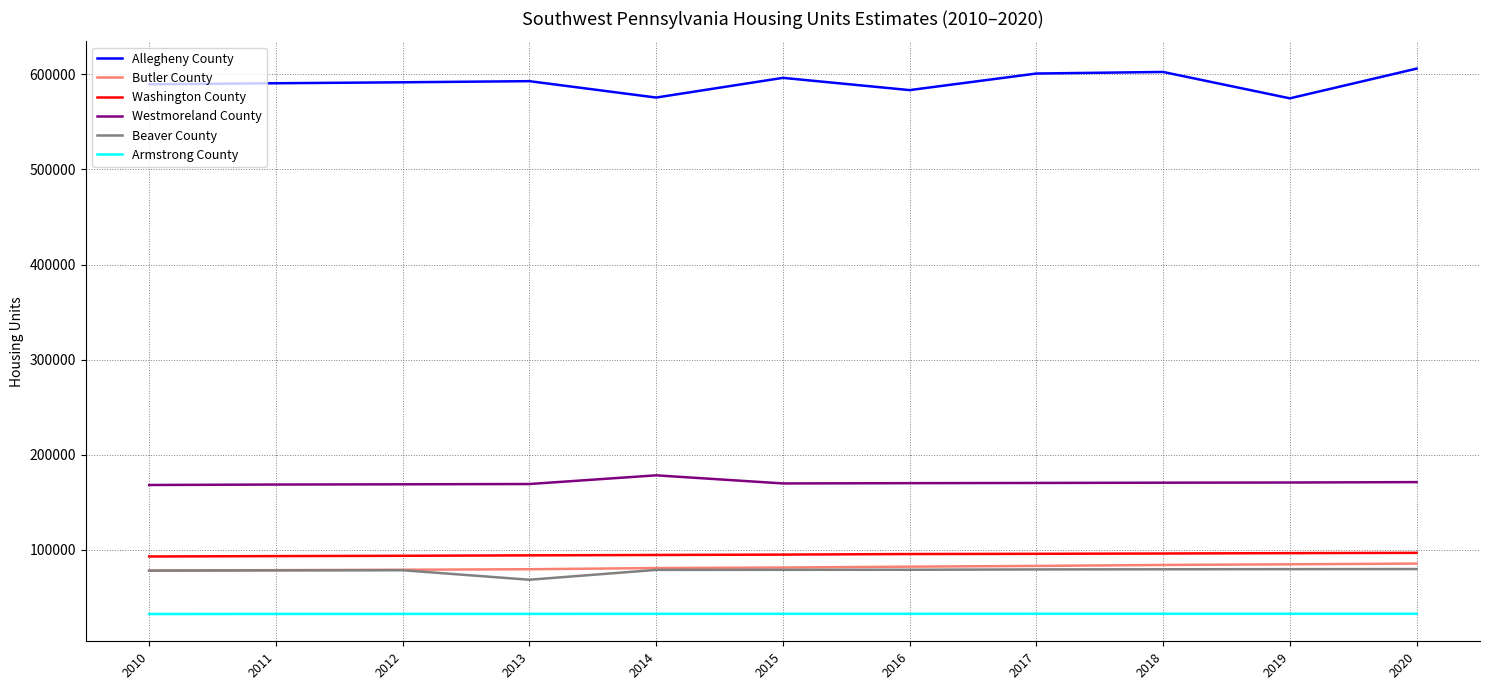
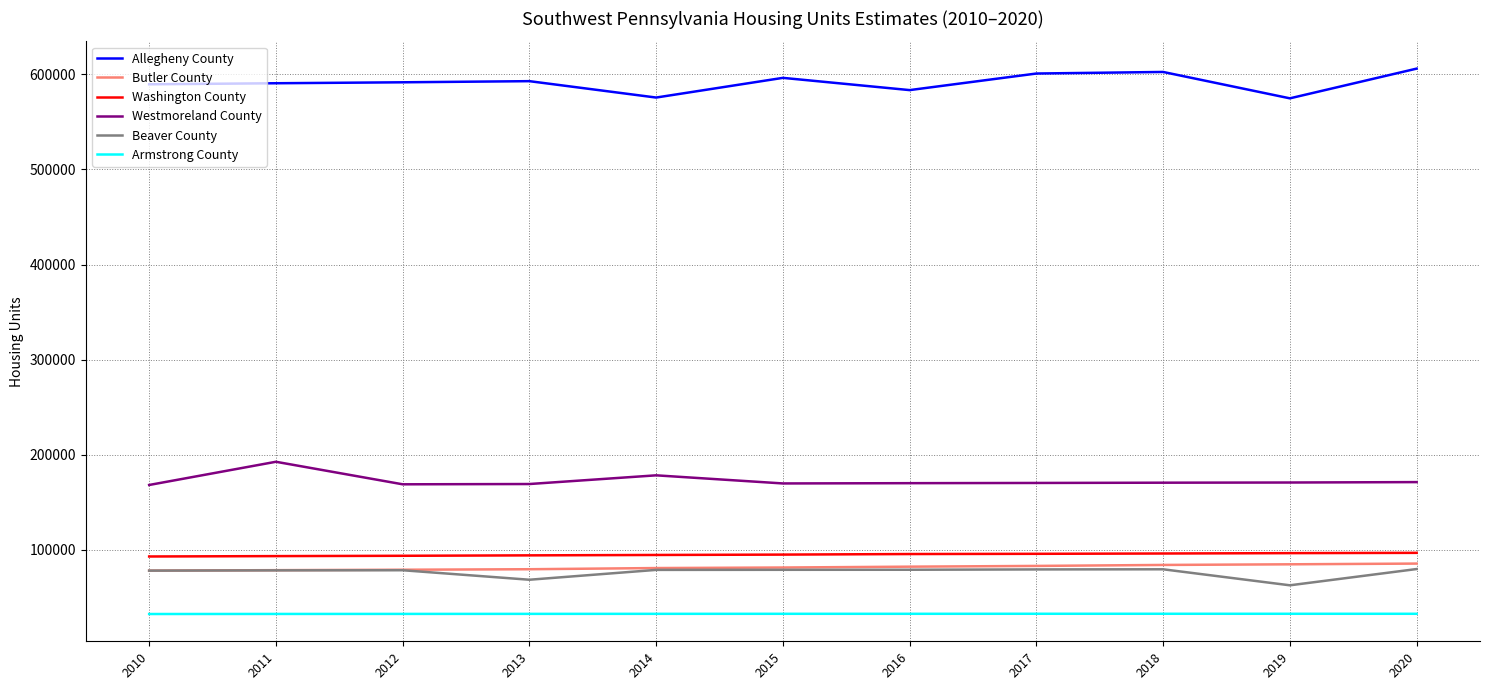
Westmoreland County, 2011: 170000 -> 190000
Beaver County, 2019: 80000 -> 60000
